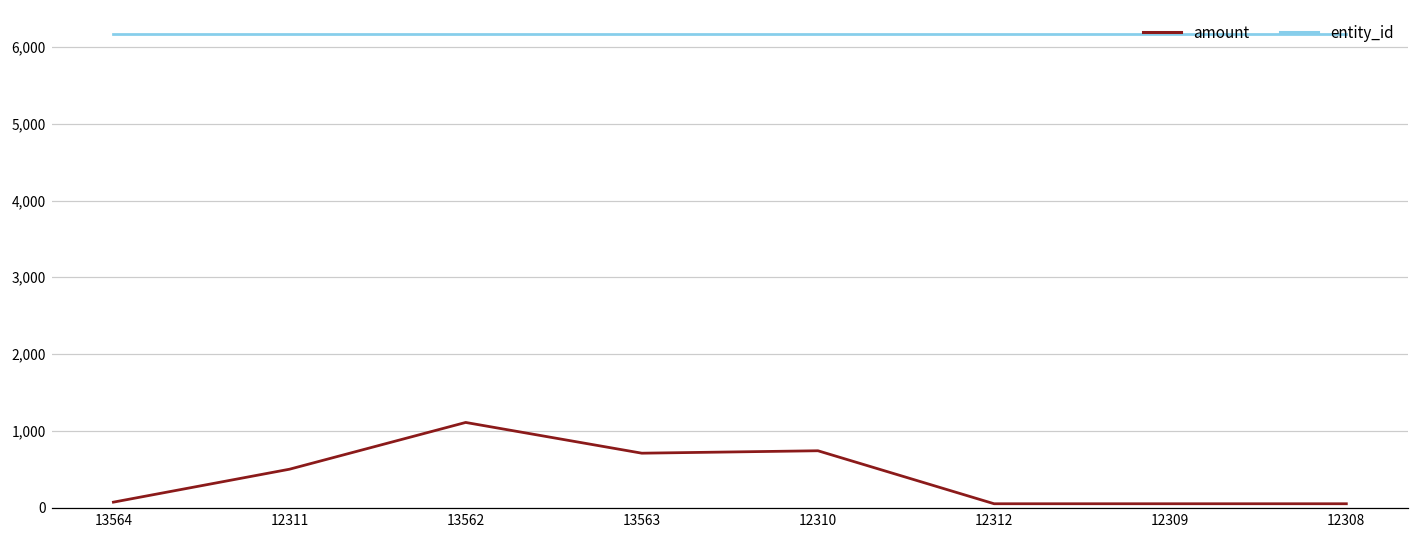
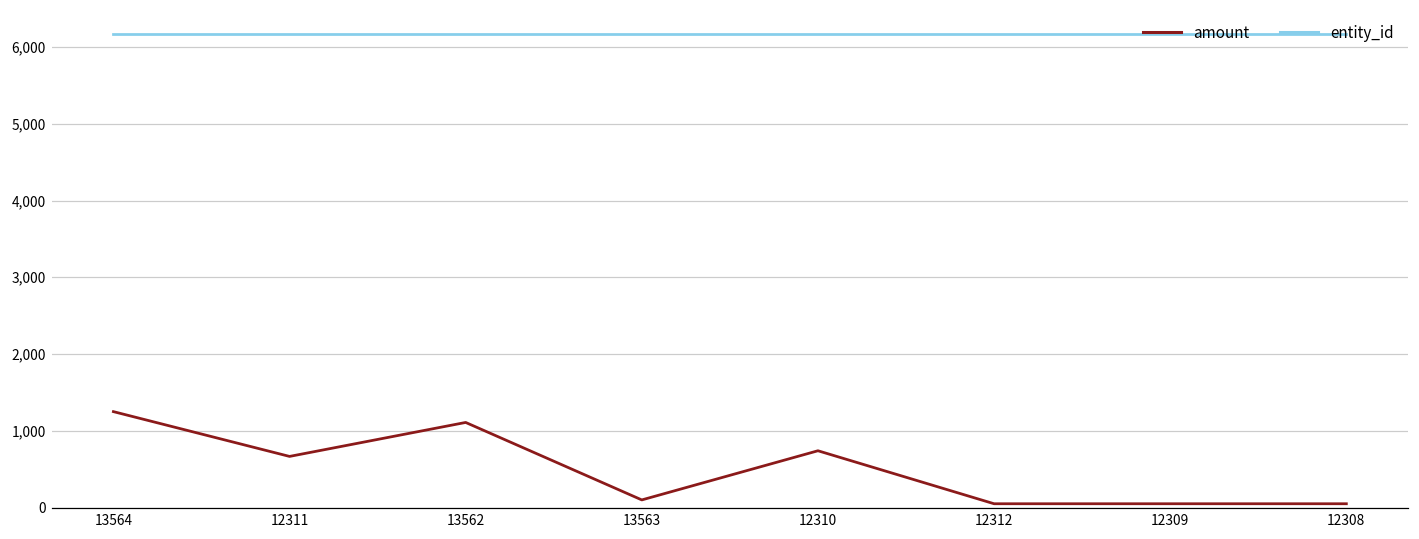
amount, 13564: 100 -> 1,300
amount, 12311: 500 -> 700
amount, 13563: 700 -> 100
